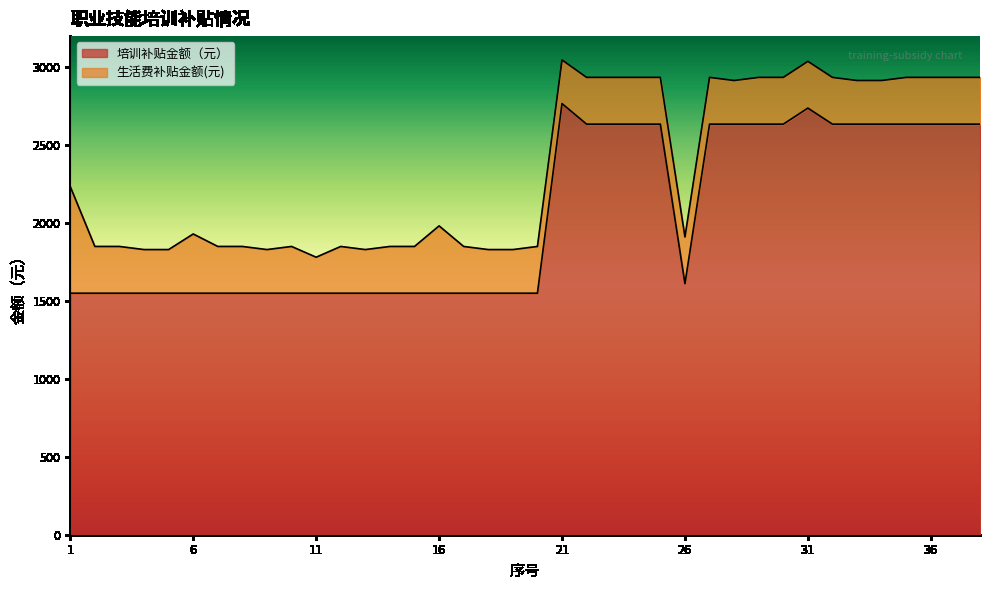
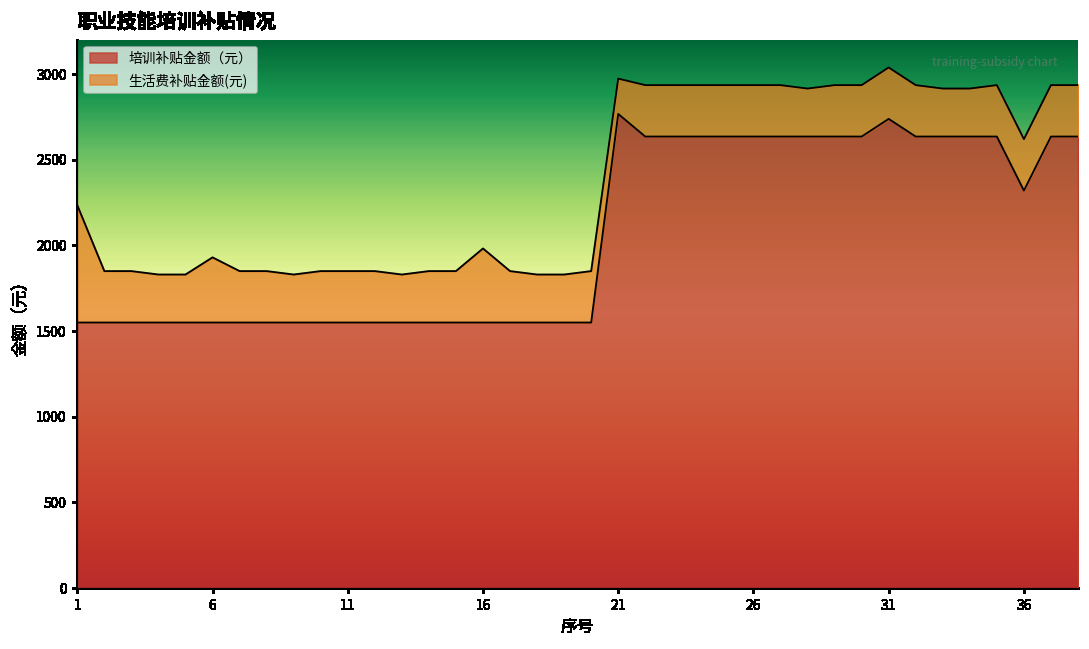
生活费补贴金额(元), 11: 230 -> 300
生活费补贴金额(元), 21: 280 -> 210
培训补贴金额（元）, 26: 1610 -> 2640
培训补贴金额（元）, 36: 2640 -> 2320
